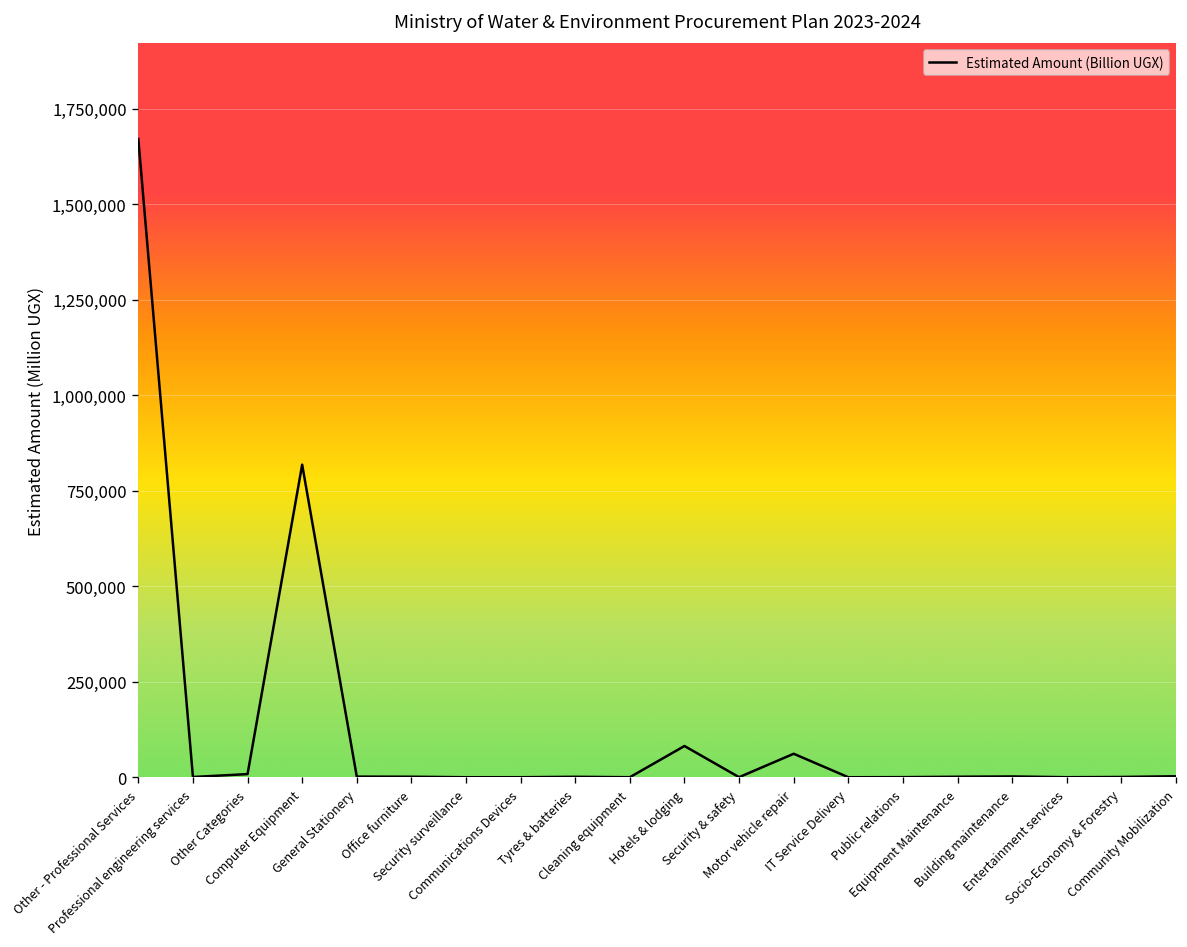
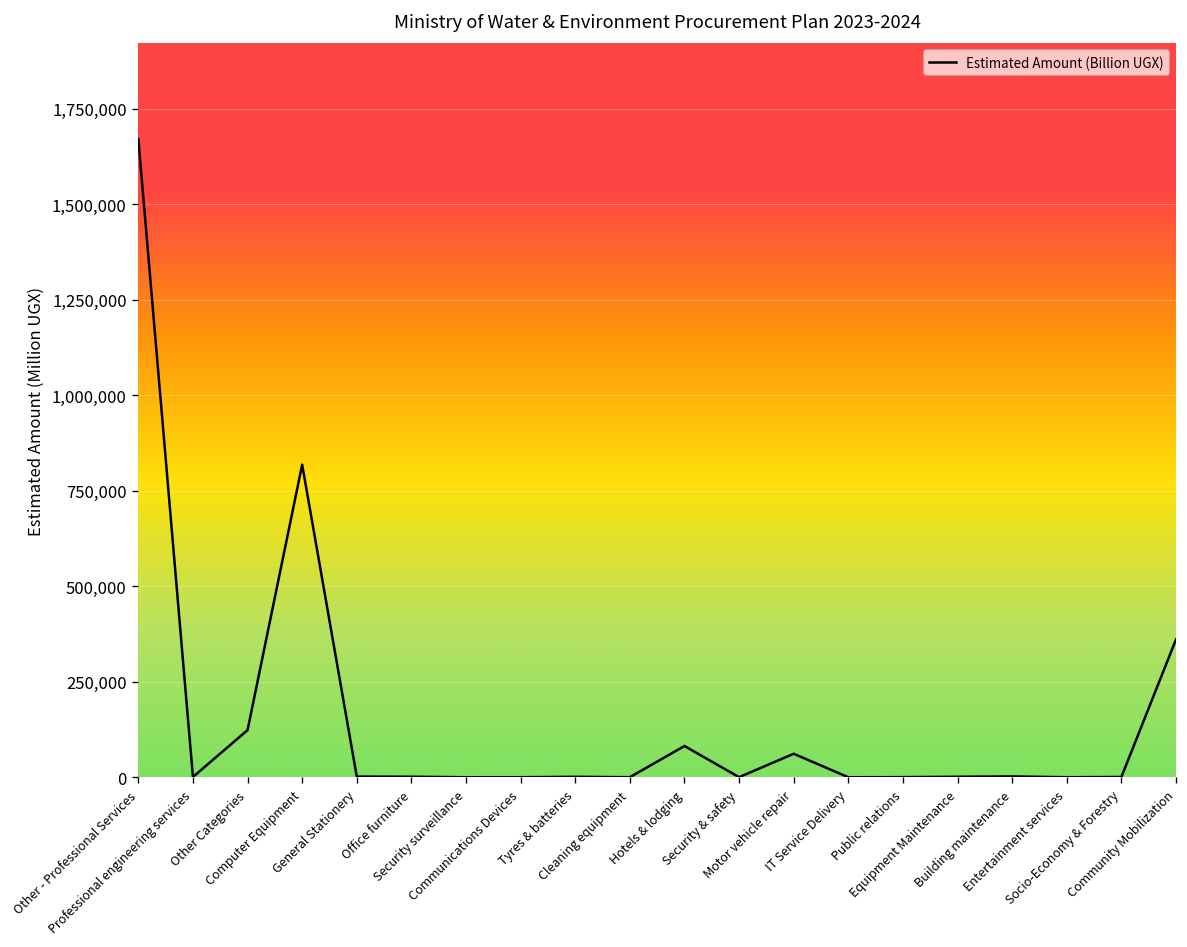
Other Categories: 10,000 -> 120,000
Community Mobilization: 0 -> 360,000
